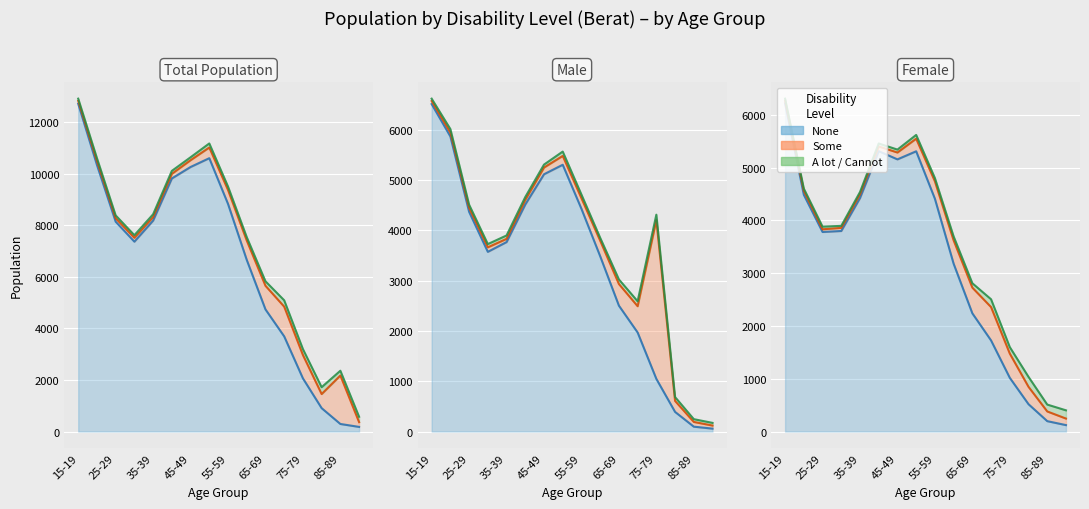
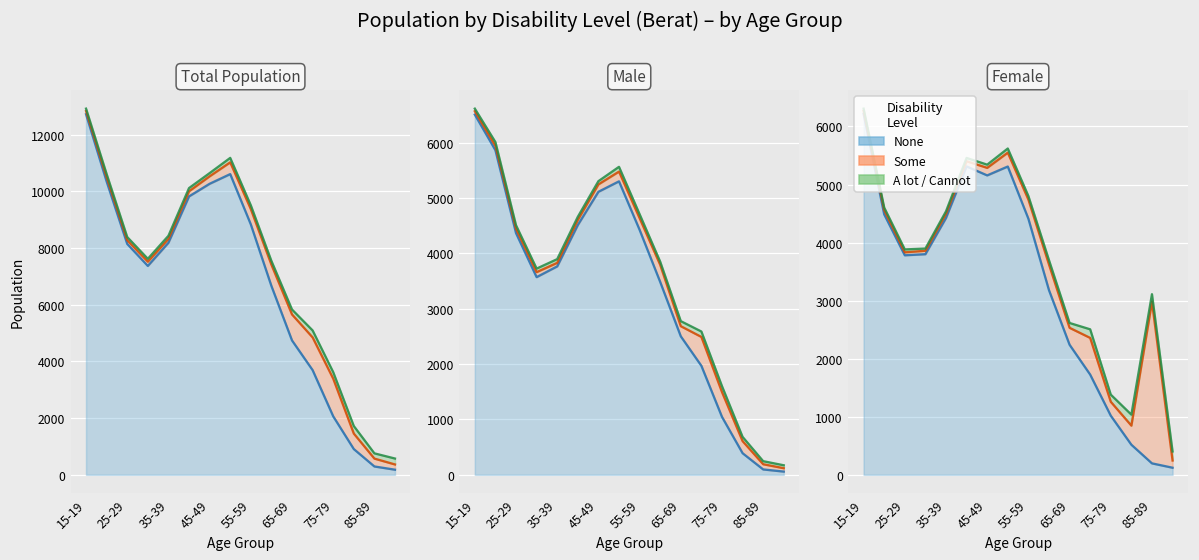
Total Population, Some, 75-79: 900 -> 1300
Total Population, Some, 85-89: 1900 -> 300
Male, Some, 65-69: 400 -> 200
Male, Some, 75-79: 3200 -> 400
Female, Some, 65-69: 500 -> 300
Female, Some, 75-79: 500 -> 200
Female, Some, 85-89: 200 -> 2800
